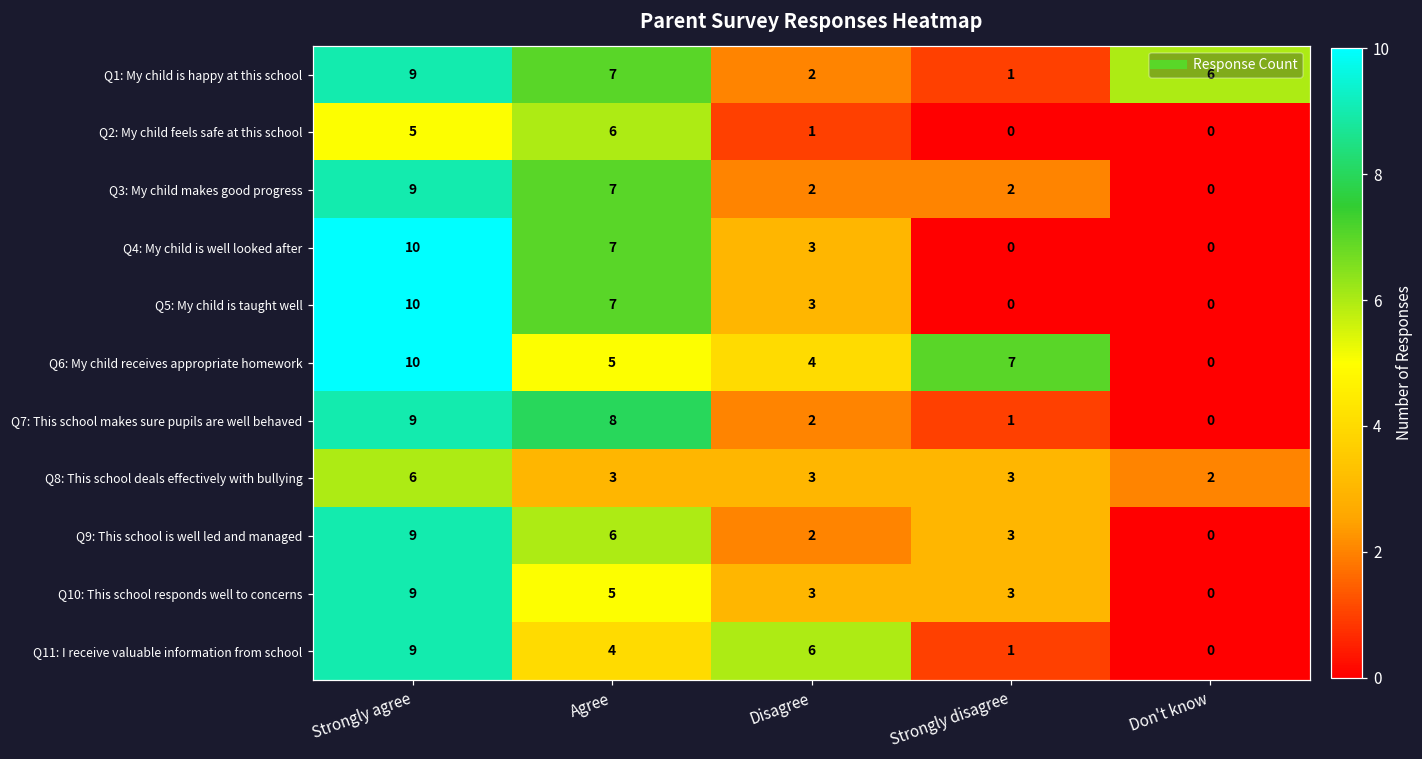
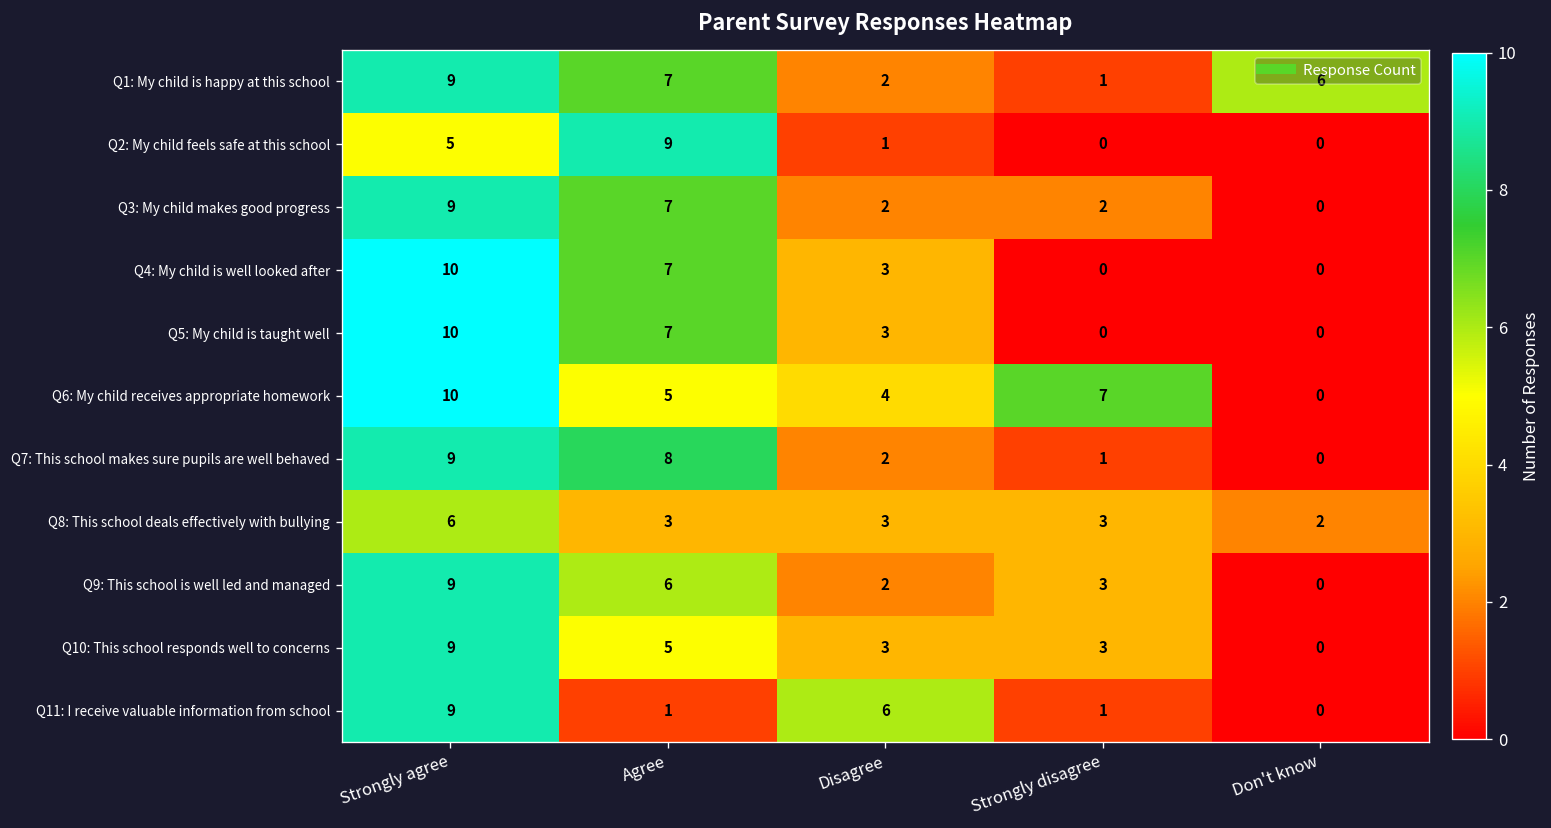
Q2: My child feels safe at this school, Agree: 6 -> 9
Q11: I receive valuable information from school, Agree: 4 -> 1
